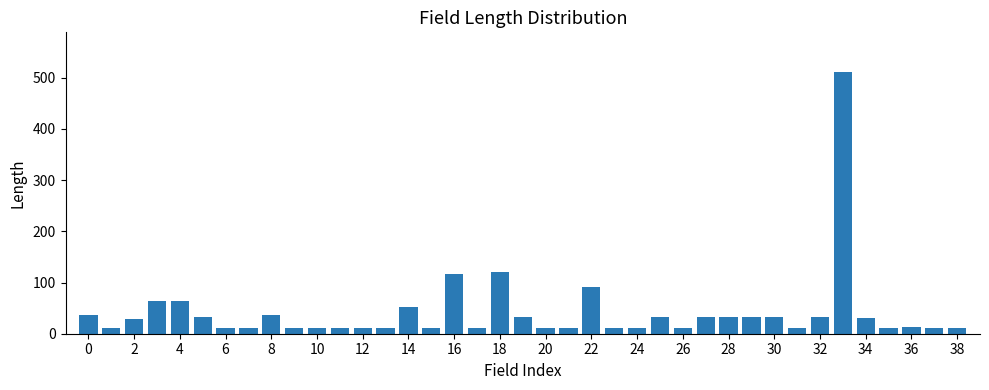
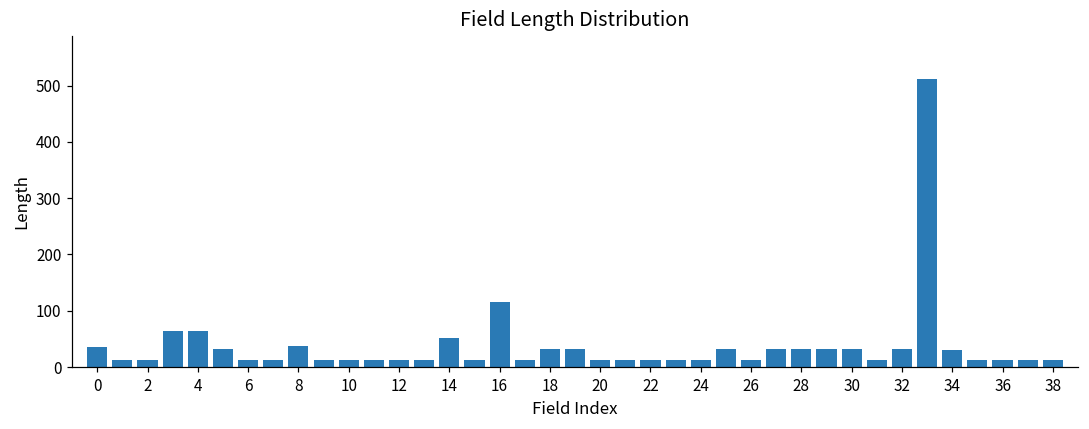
2: 30 -> 10
18: 120 -> 30
22: 90 -> 10
